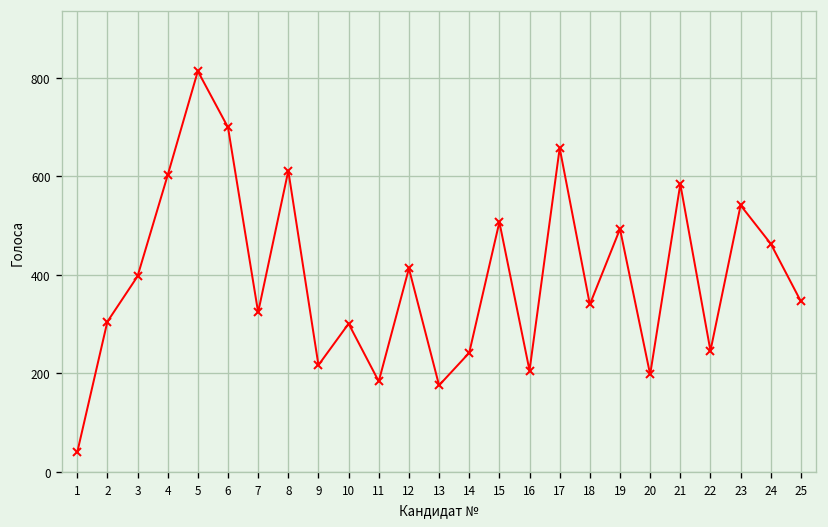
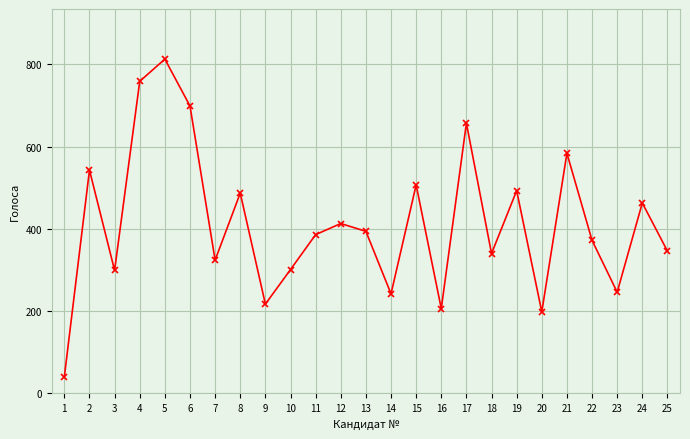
2: 310 -> 540
3: 400 -> 300
4: 600 -> 760
8: 610 -> 490
11: 180 -> 390
13: 180 -> 390
22: 250 -> 370
23: 540 -> 250
